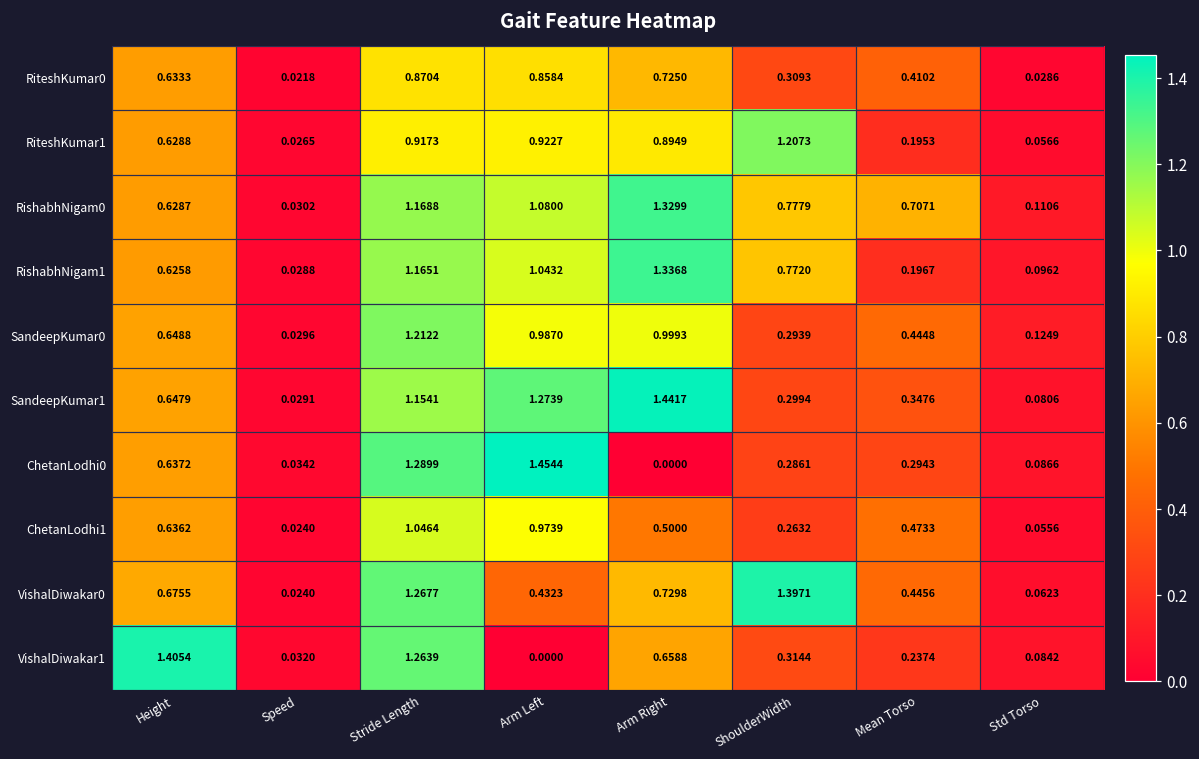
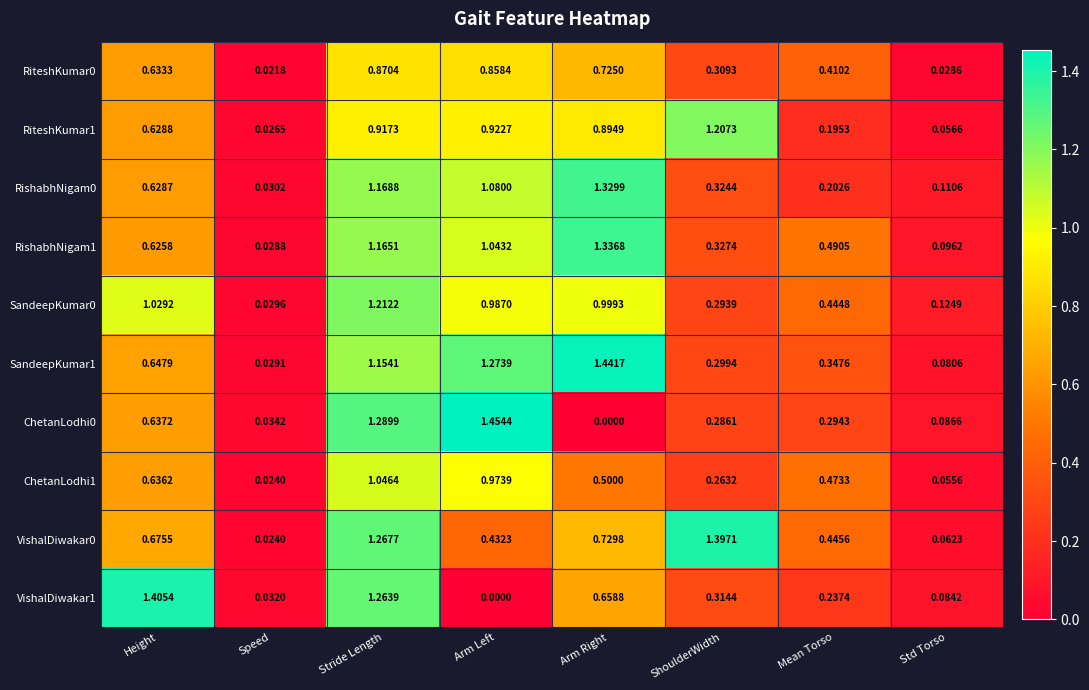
RishabhNigam0, ShoulderWidth: 0.7779 -> 0.3244
RishabhNigam0, Mean Torso: 0.7071 -> 0.2026
RishabhNigam1, ShoulderWidth: 0.7720 -> 0.3274
RishabhNigam1, Mean Torso: 0.1967 -> 0.4905
SandeepKumar0, Height: 0.6488 -> 1.0292
